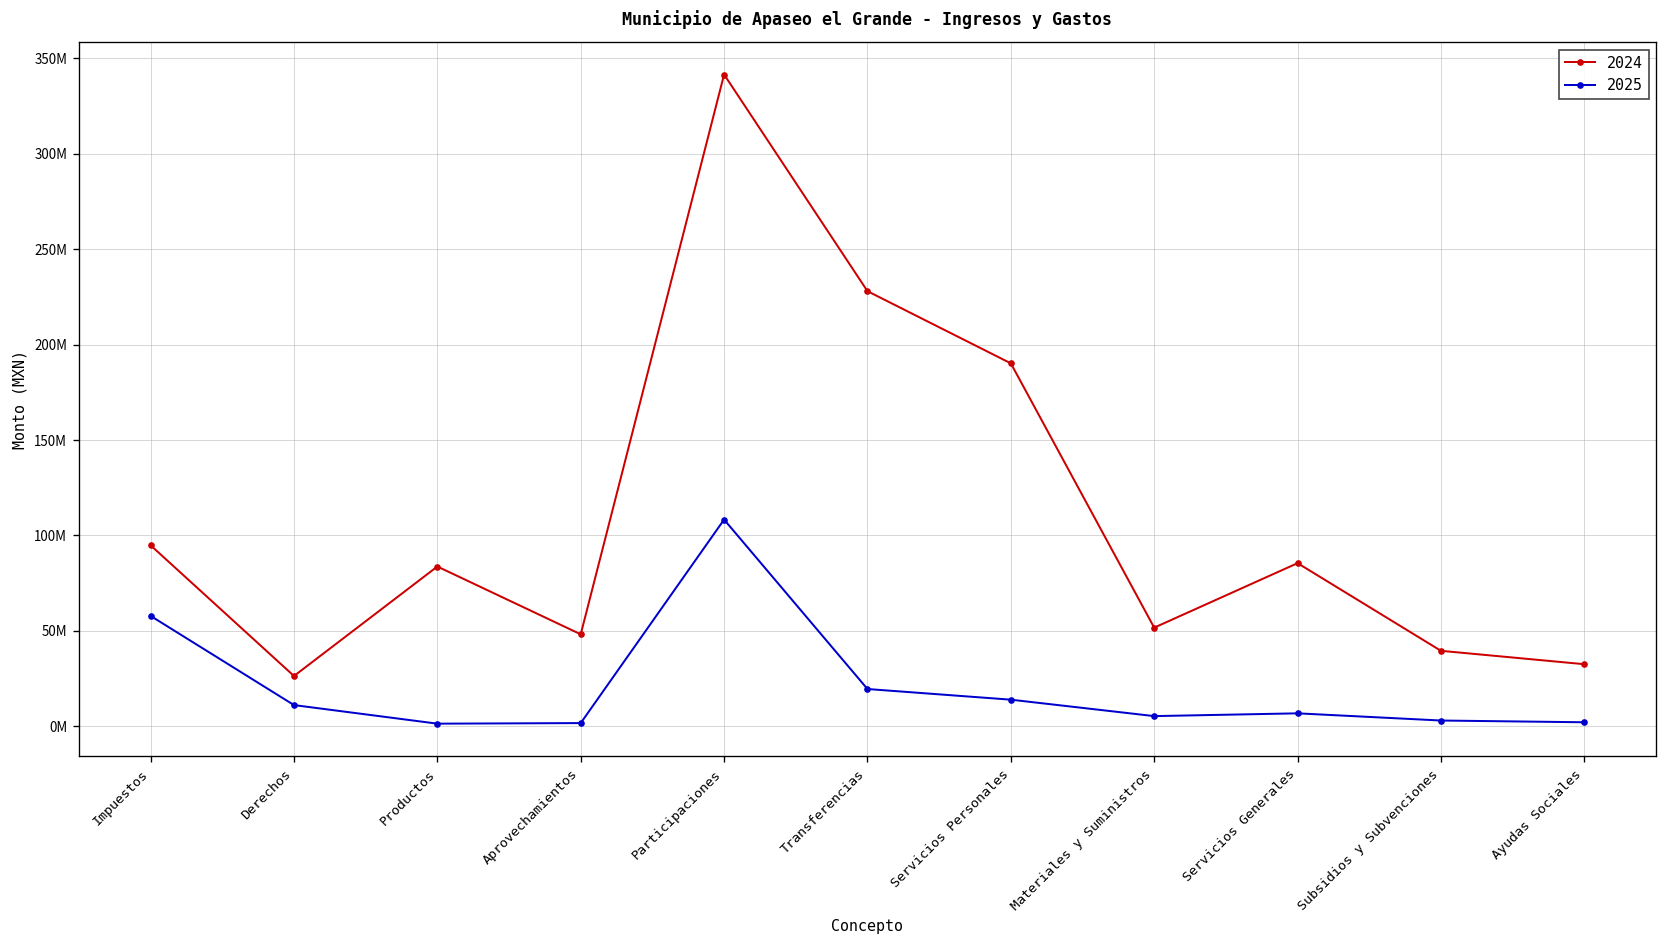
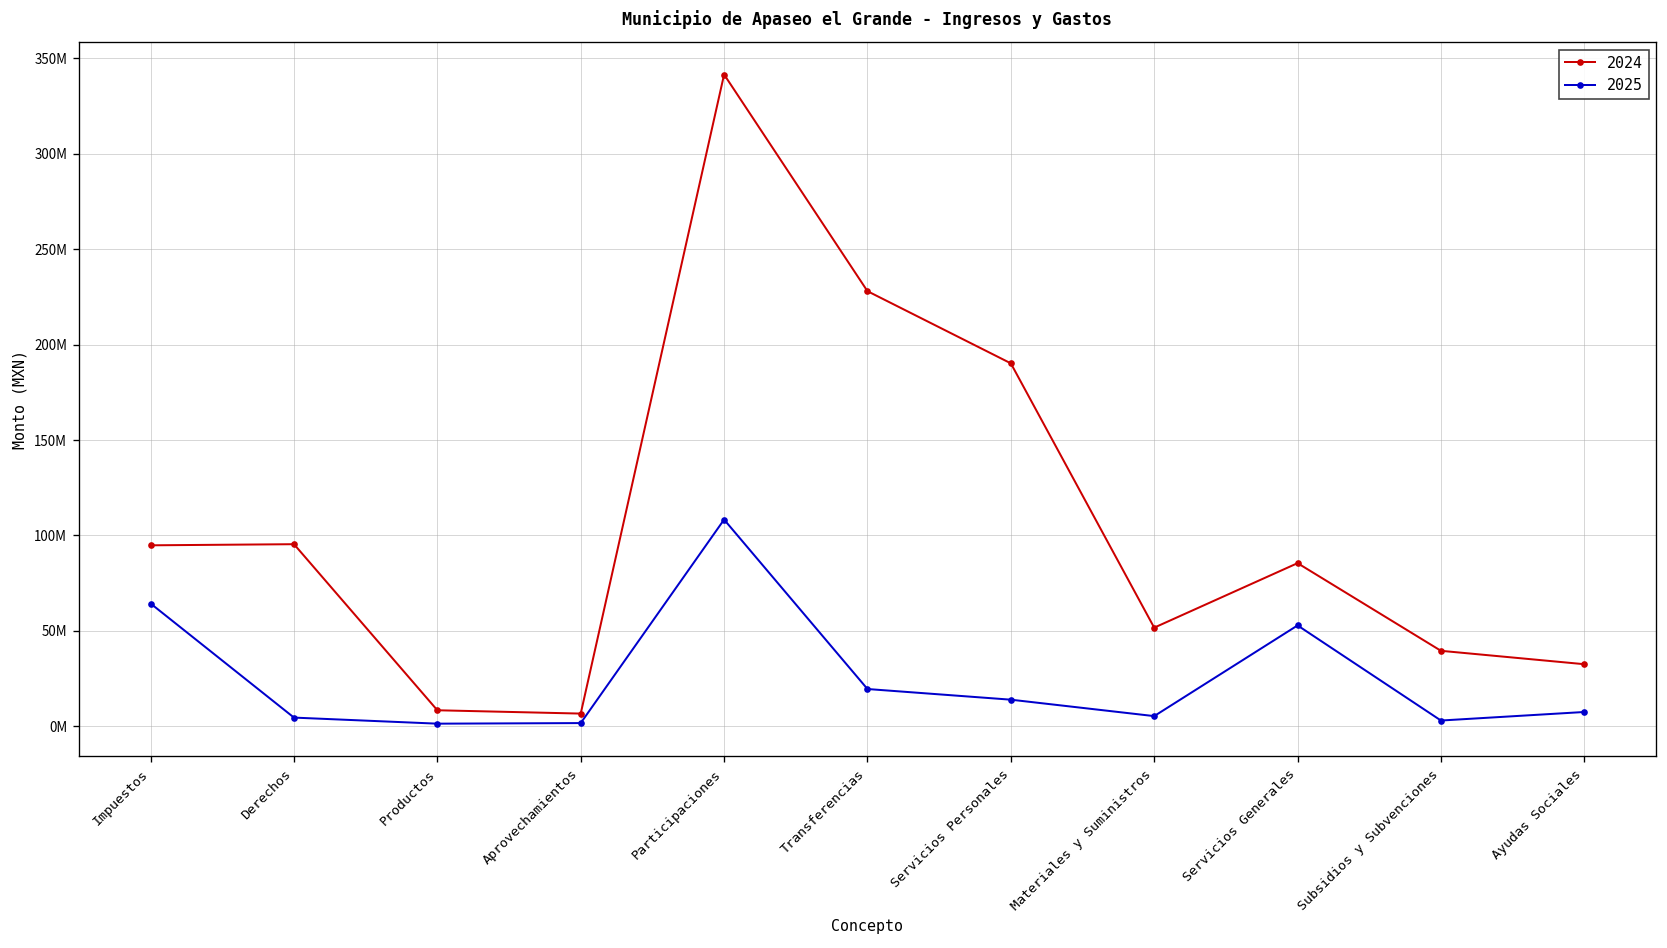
2025, Impuestos: 58000000 -> 64000000
2024, Derechos: 26000000 -> 95000000
2025, Derechos: 11000000 -> 5000000
2024, Productos: 84000000 -> 8000000
2024, Aprovechamientos: 48000000 -> 7000000
2025, Servicios Generales: 7000000 -> 53000000
2025, Ayudas Sociales: 2000000 -> 8000000
